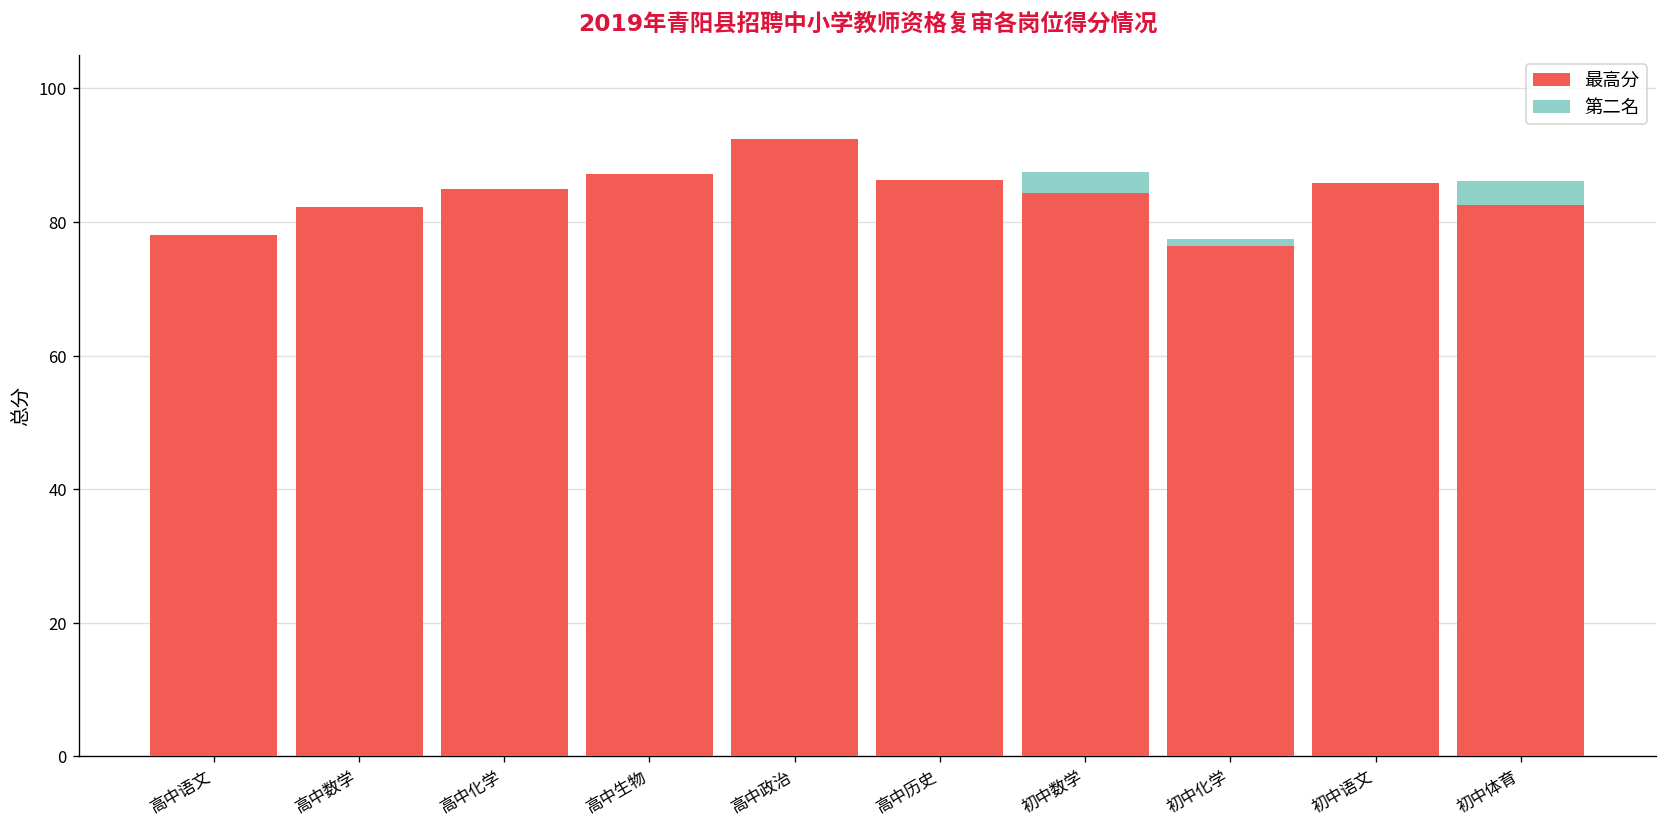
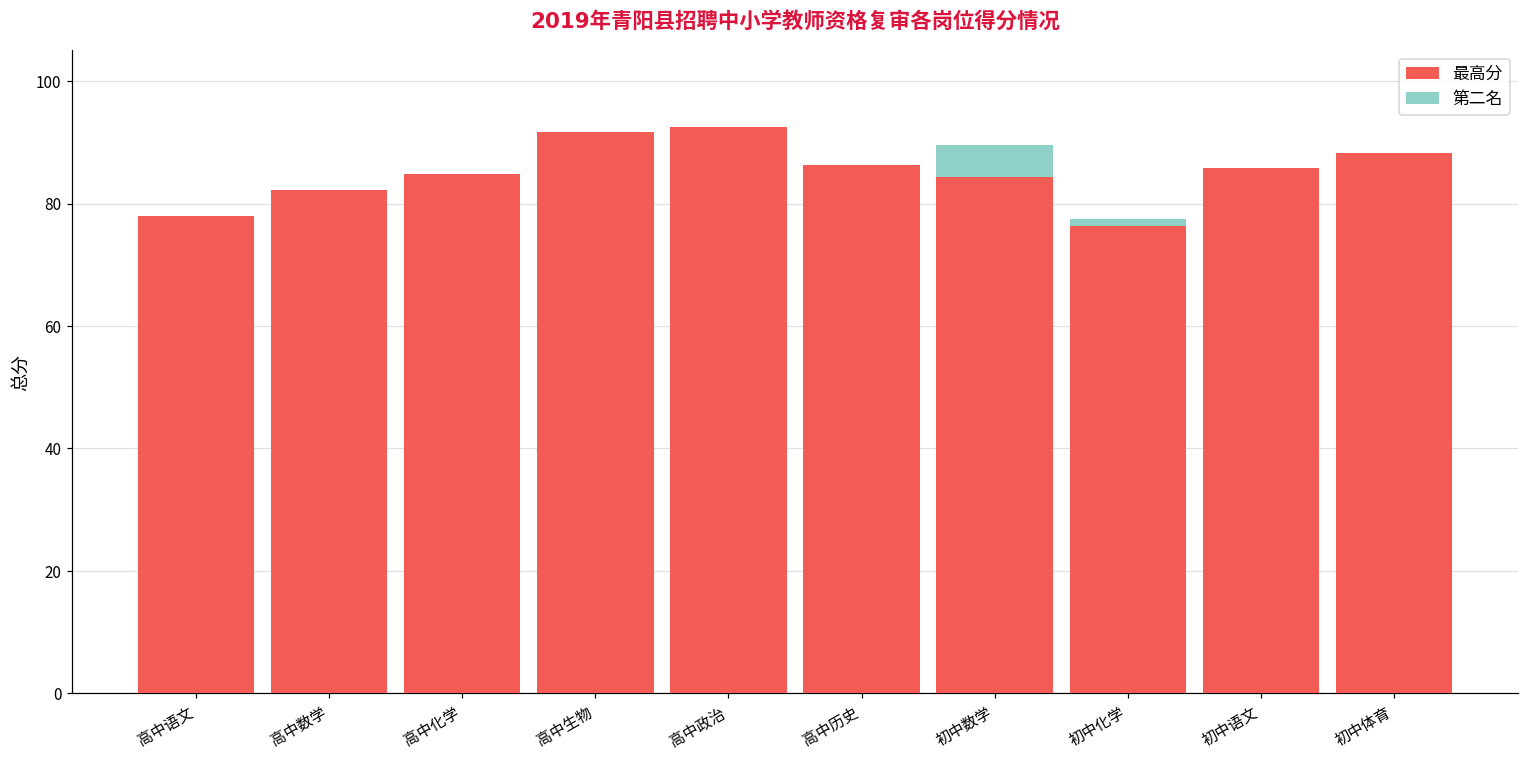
最高分, 高中生物: 87 -> 92
第二名, 初中数学: 88 -> 90
最高分, 初中体育: 83 -> 88
